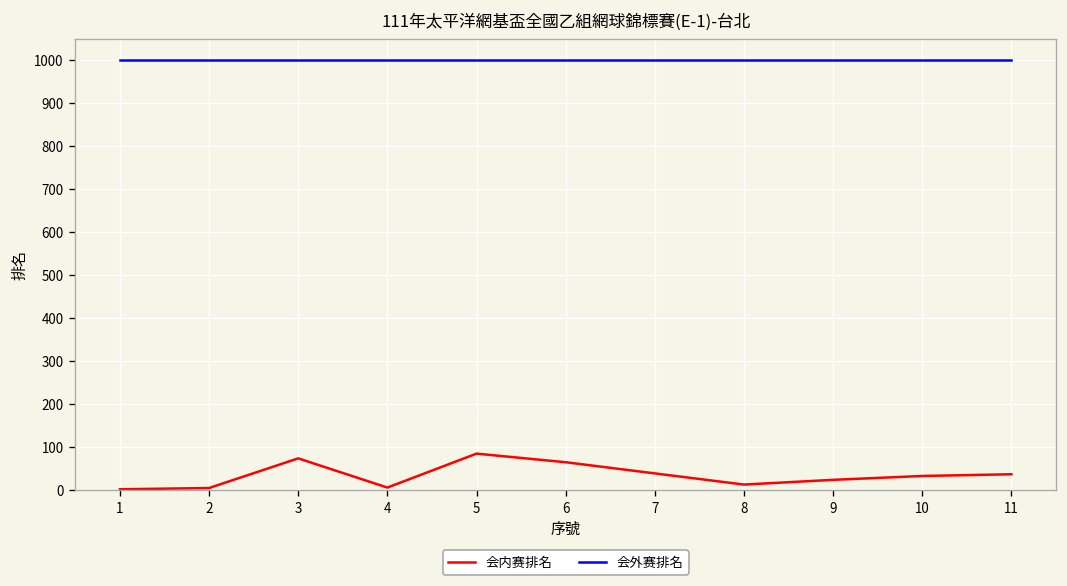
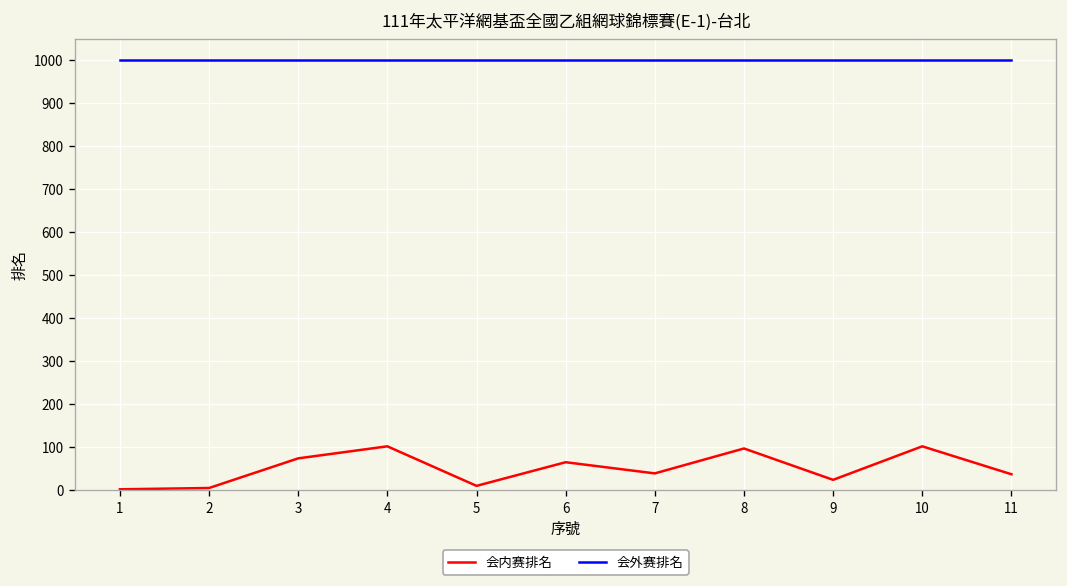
会内赛排名, 4: 10 -> 100
会内赛排名, 5: 80 -> 10
会内赛排名, 8: 10 -> 100
会内赛排名, 10: 30 -> 100
